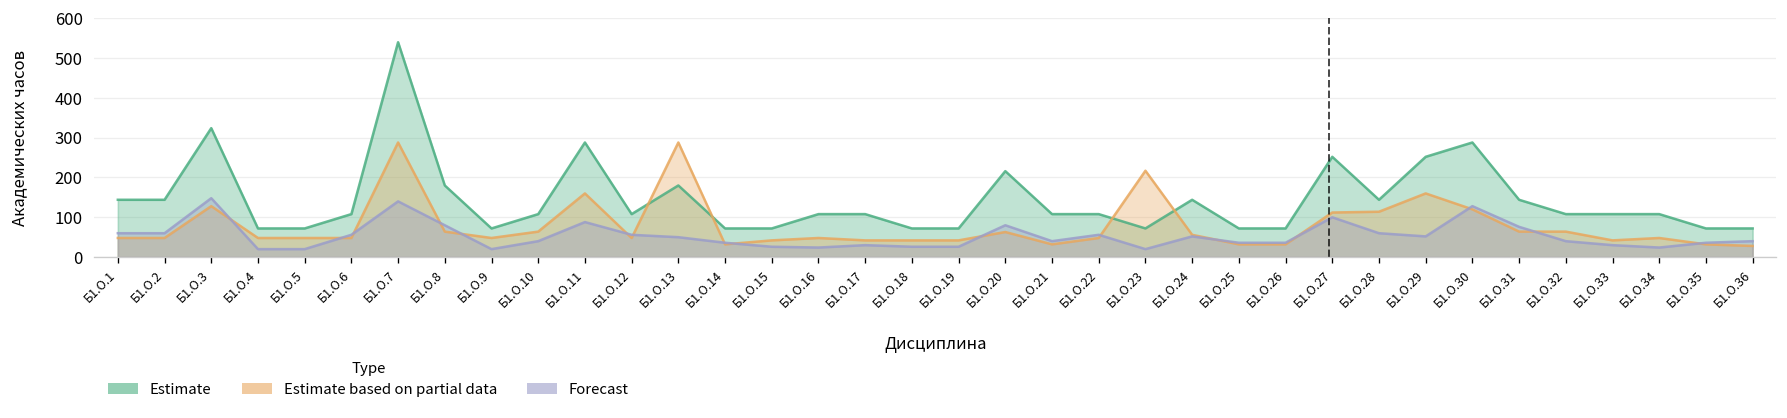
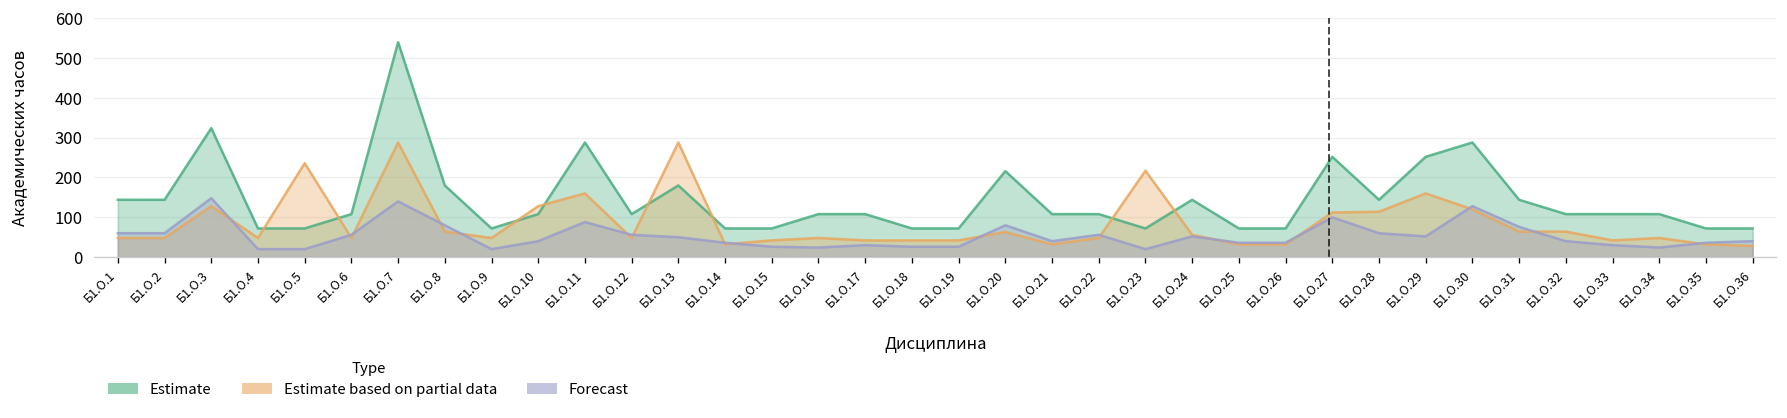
Estimate based on partial data, Б1.О.5: 50 -> 240
Estimate based on partial data, Б1.О.10: 60 -> 130
